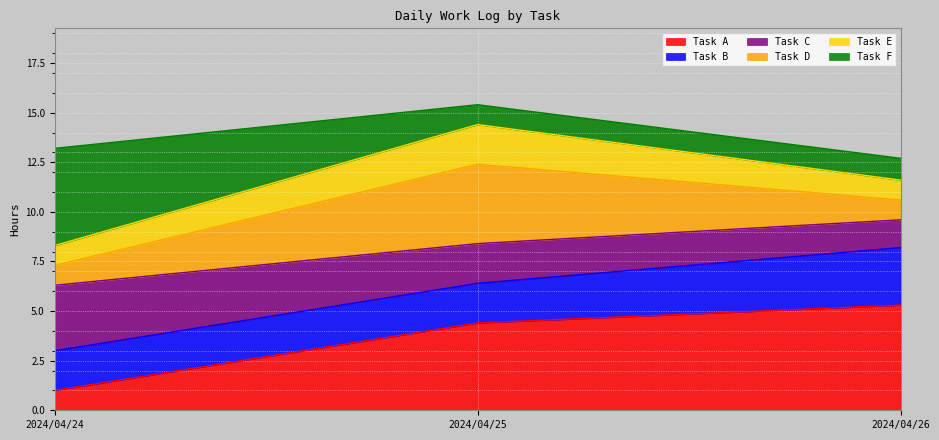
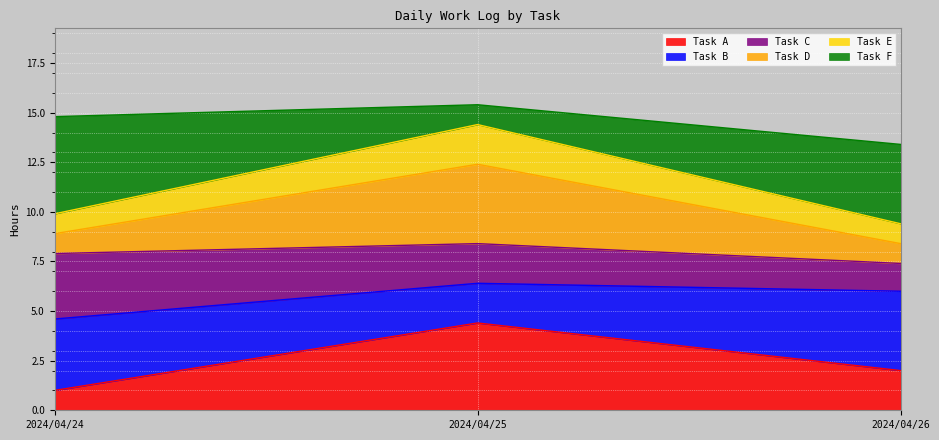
Task B, 2024/04/24: 2.0 -> 3.6
Task A, 2024/04/26: 5.3 -> 2.0
Task B, 2024/04/26: 2.9 -> 4.0
Task F, 2024/04/26: 1.1 -> 4.0
